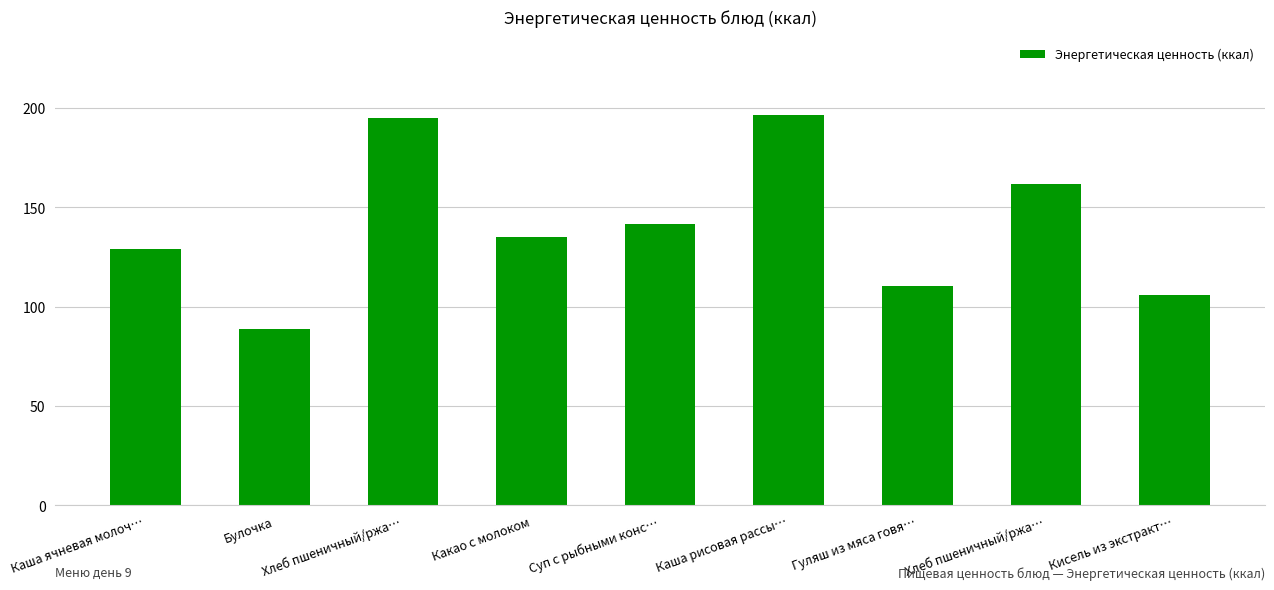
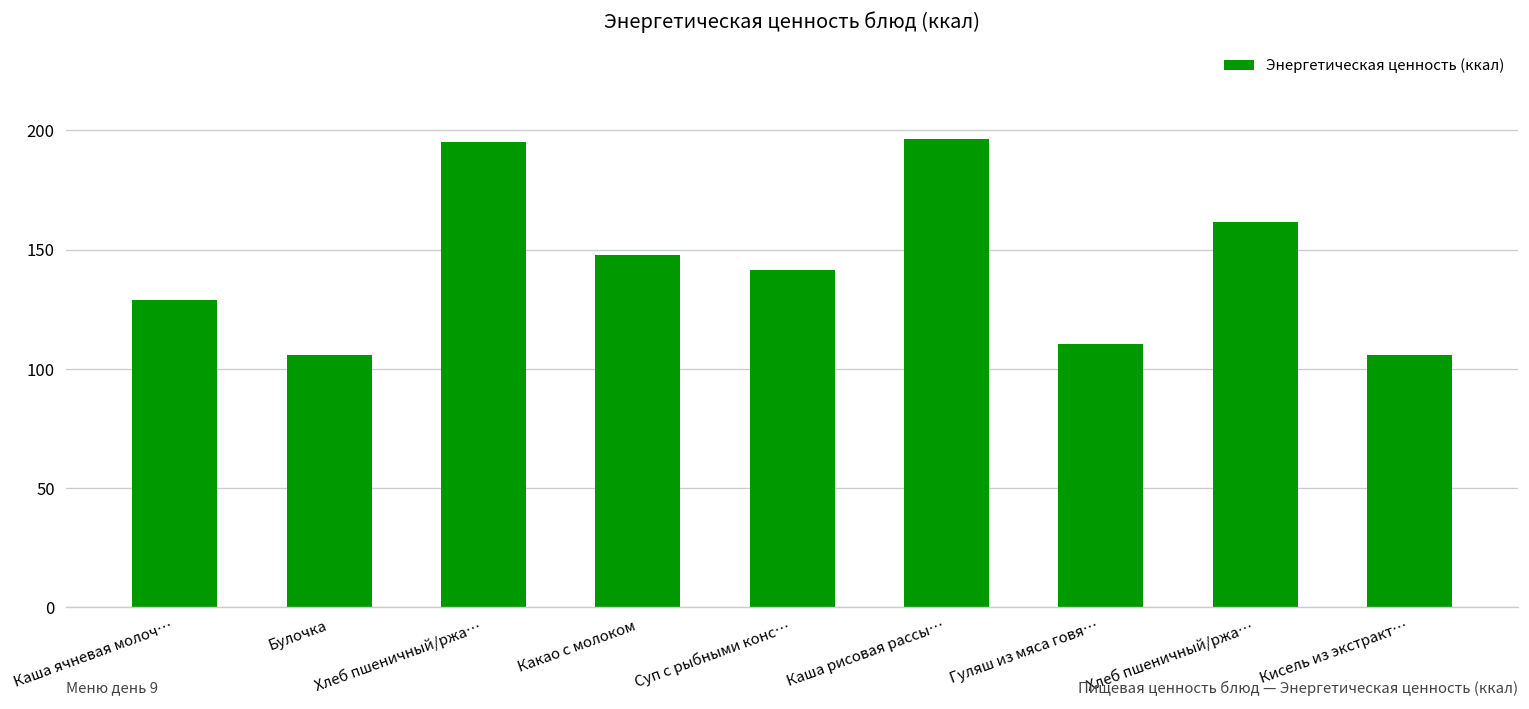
Булочка: 89 -> 106
Какао с молоком: 135 -> 148
